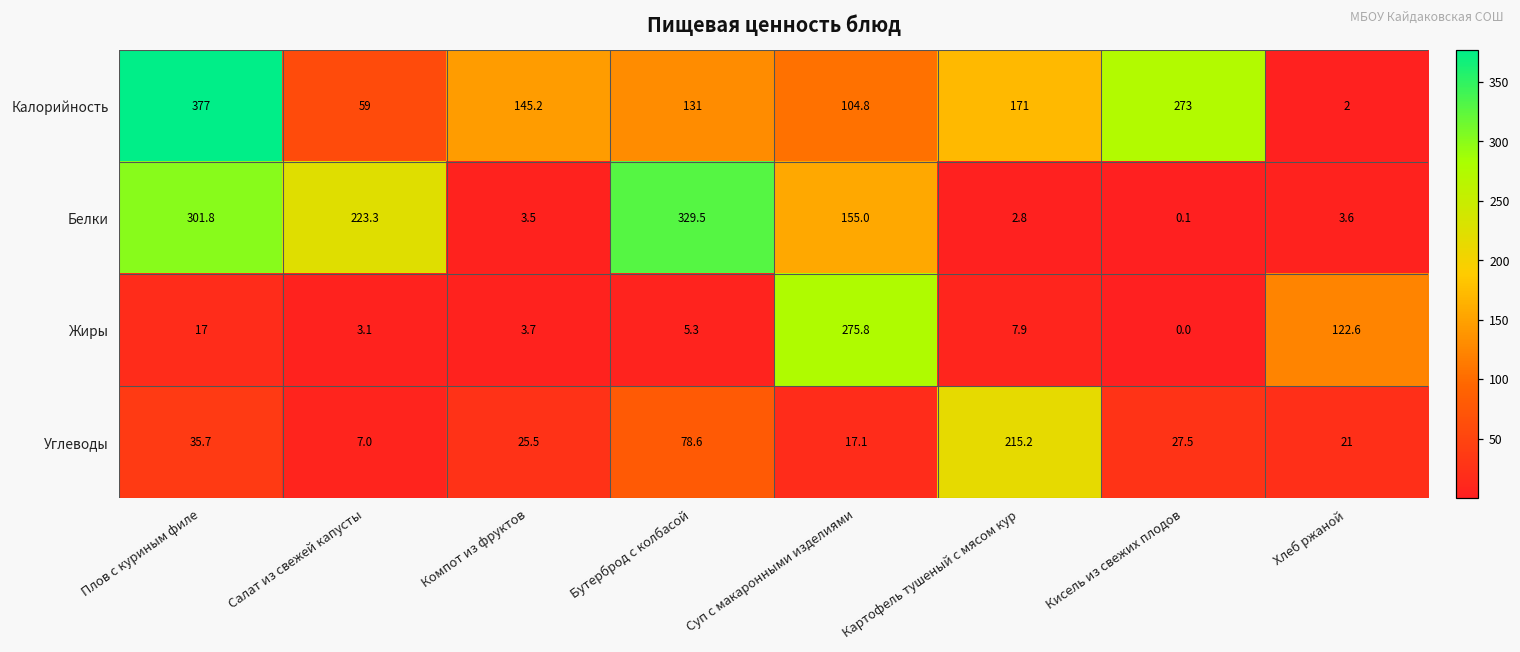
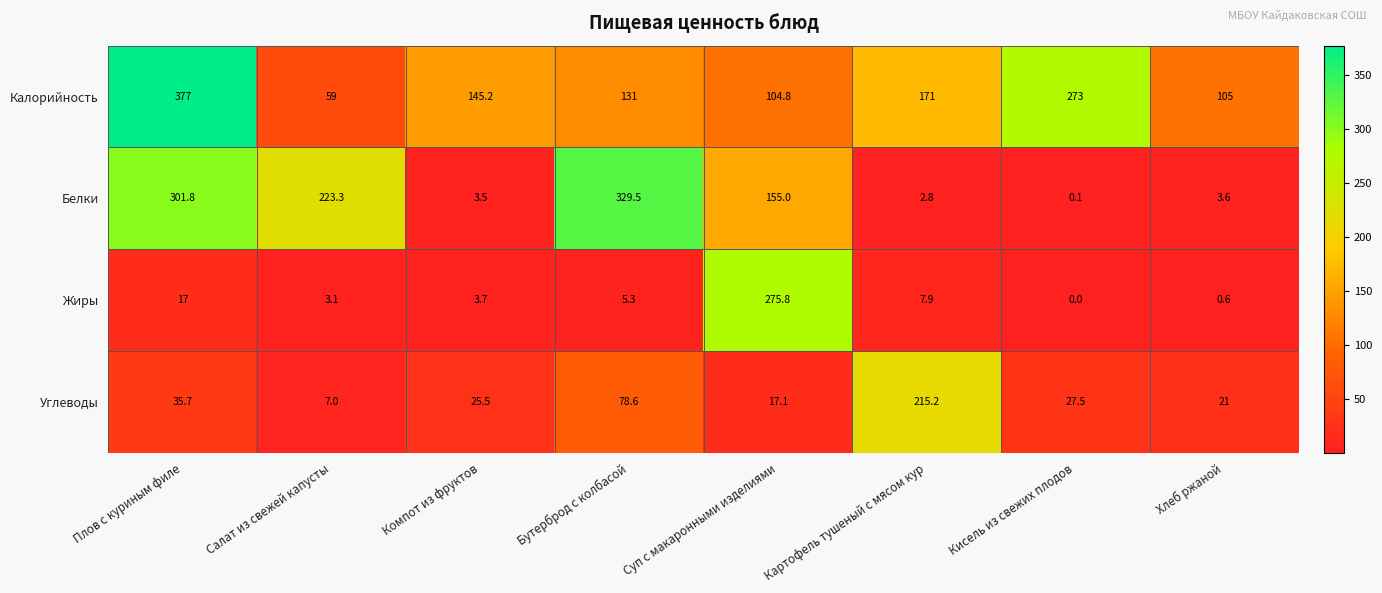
Калорийность, Хлеб ржаной: 2 -> 105
Жиры, Хлеб ржаной: 122.6 -> 0.6
